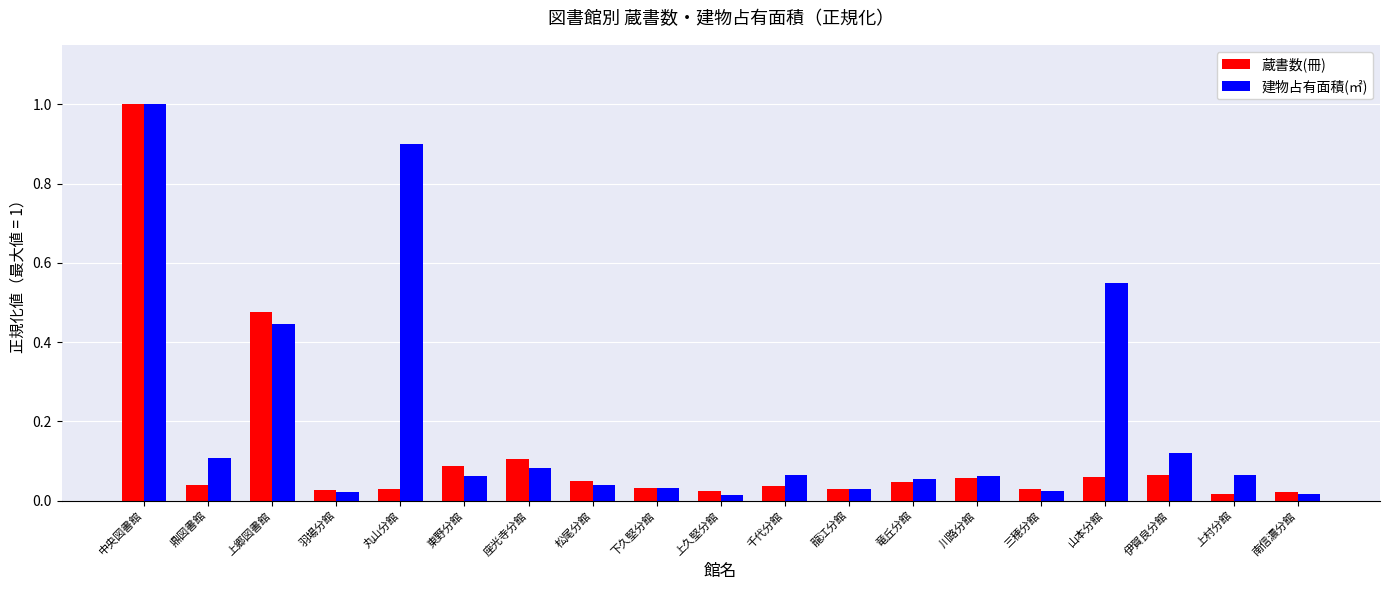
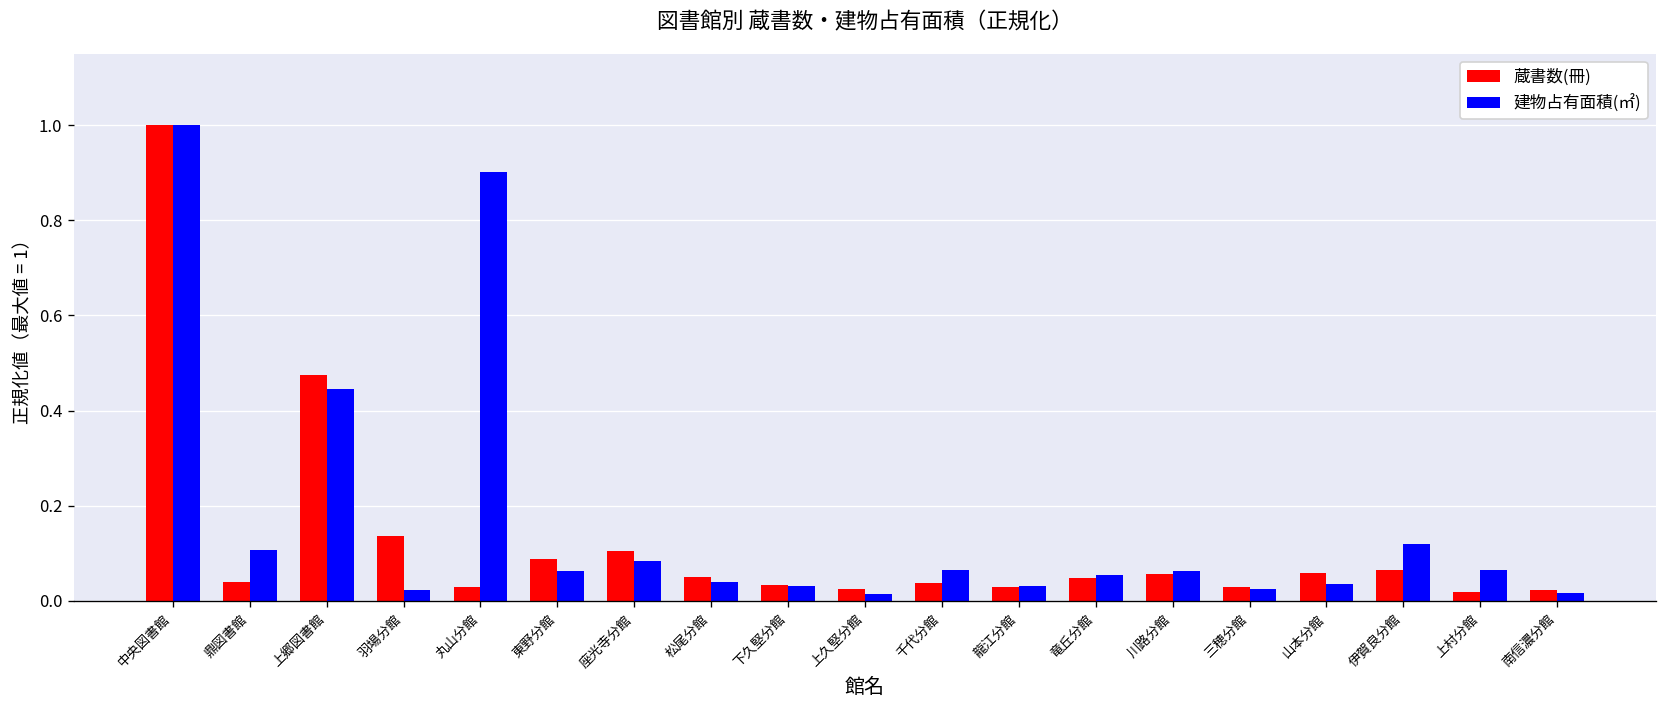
蔵書数(冊), 羽場分館: 0.03 -> 0.14
建物占有面積(㎡), 山本分館: 0.55 -> 0.04
